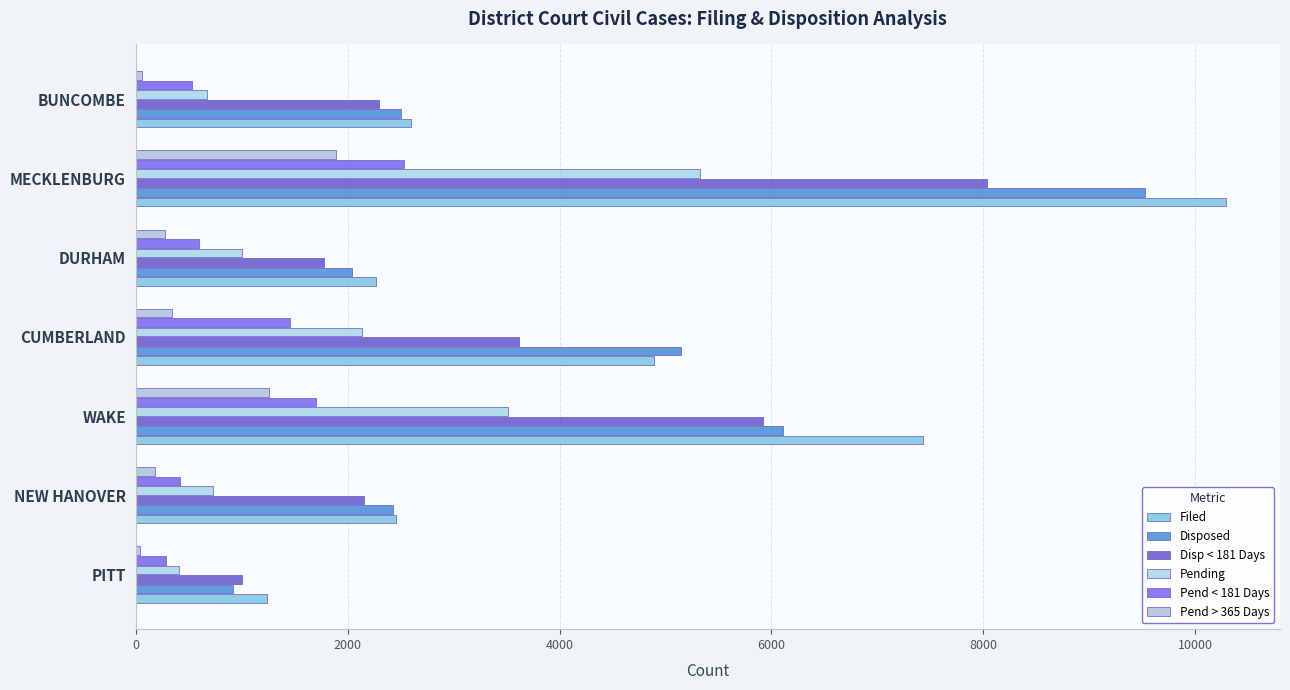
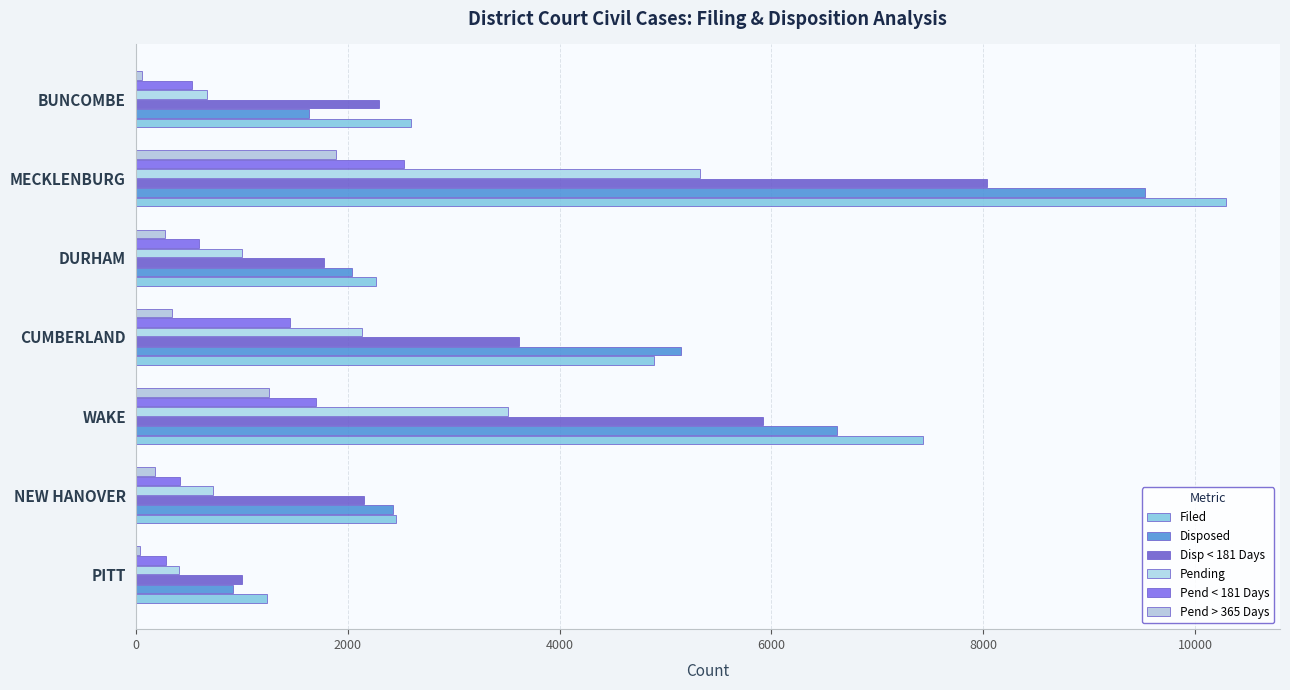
Disposed, BUNCOMBE: 2500 -> 1640
Disposed, WAKE: 6110 -> 6610
